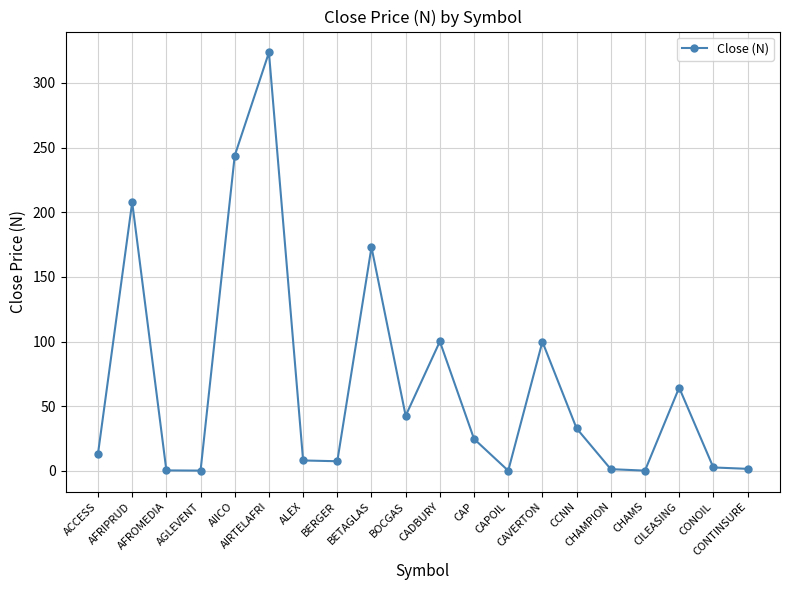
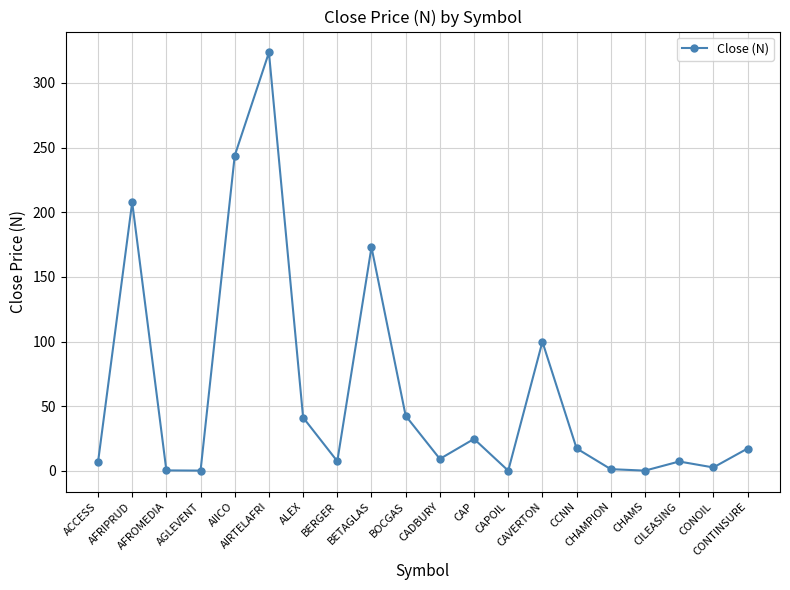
ACCESS: 13 -> 7
ALEX: 8 -> 41
CADBURY: 100 -> 9
CCNN: 33 -> 17
CILEASING: 64 -> 7
CONTINSURE: 2 -> 17
